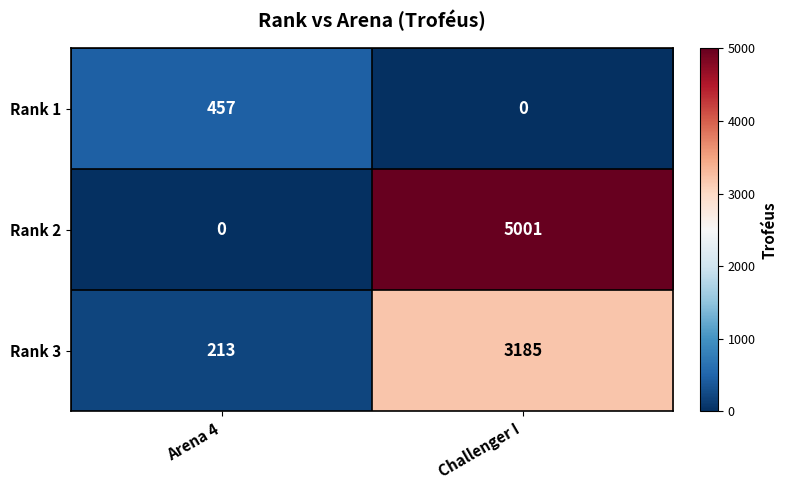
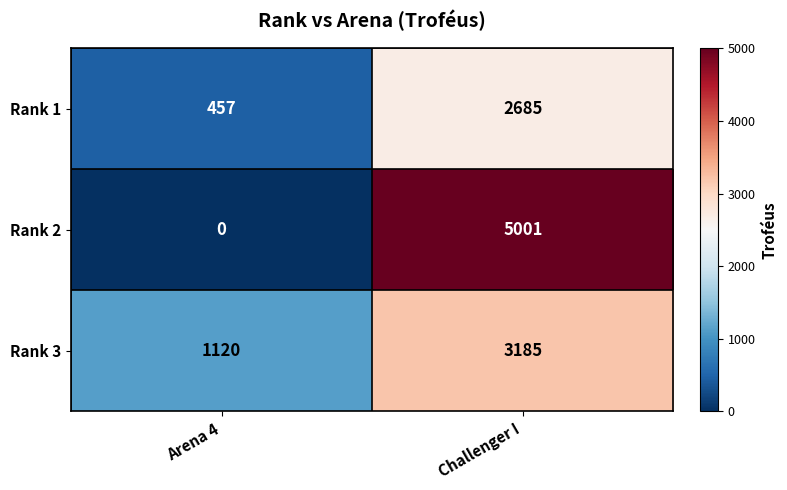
Rank 1, Challenger I: 0 -> 2685
Rank 3, Arena 4: 213 -> 1120
